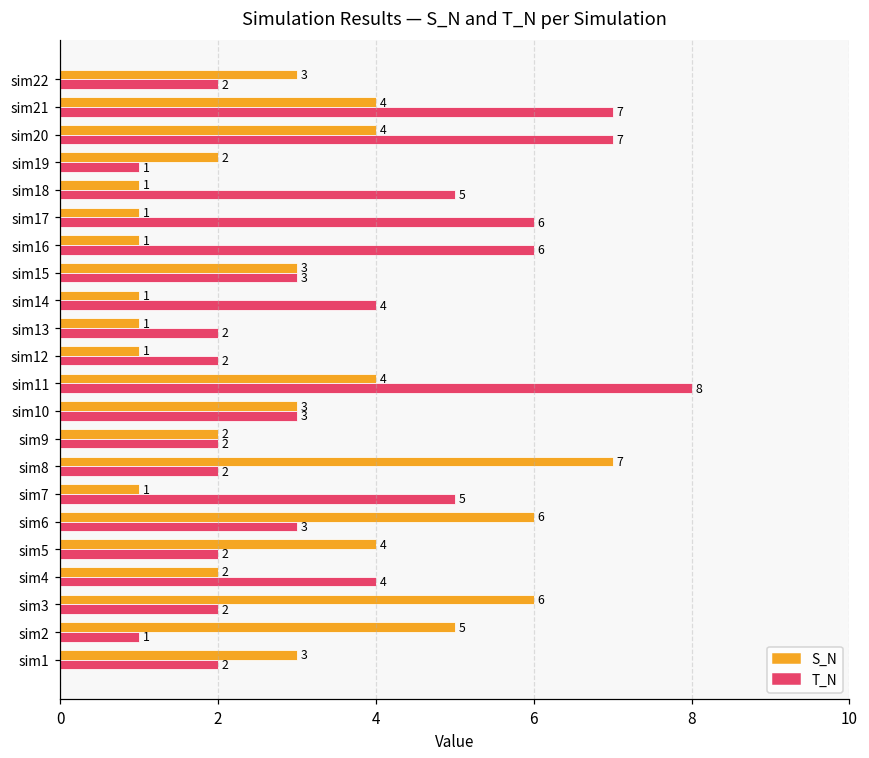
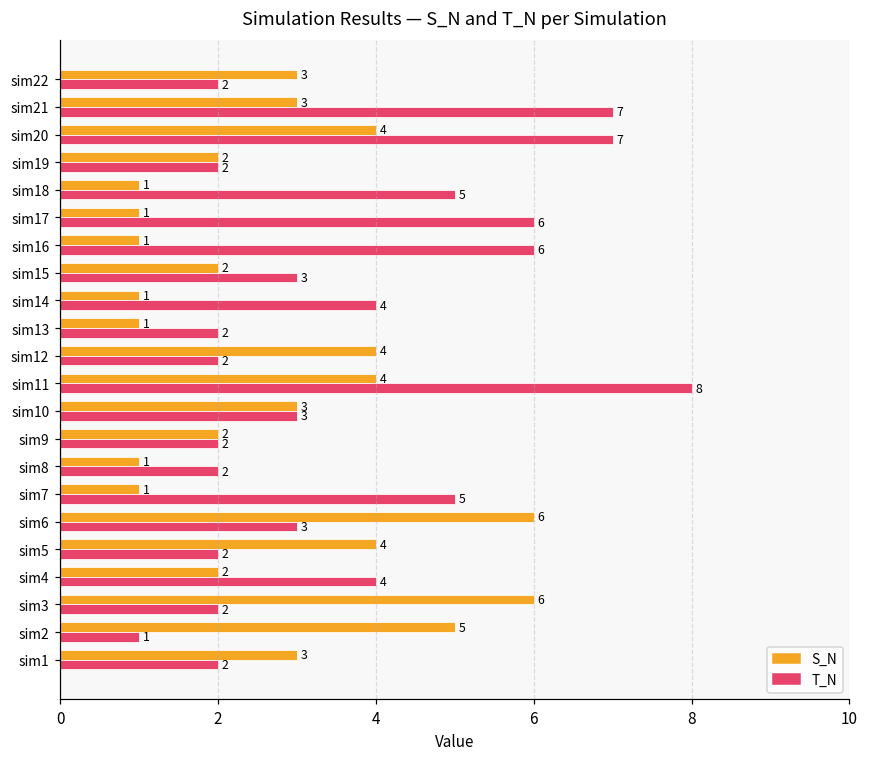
S_N, sim21: 4 -> 3
T_N, sim19: 1 -> 2
S_N, sim15: 3 -> 2
S_N, sim12: 1 -> 4
S_N, sim8: 7 -> 1
